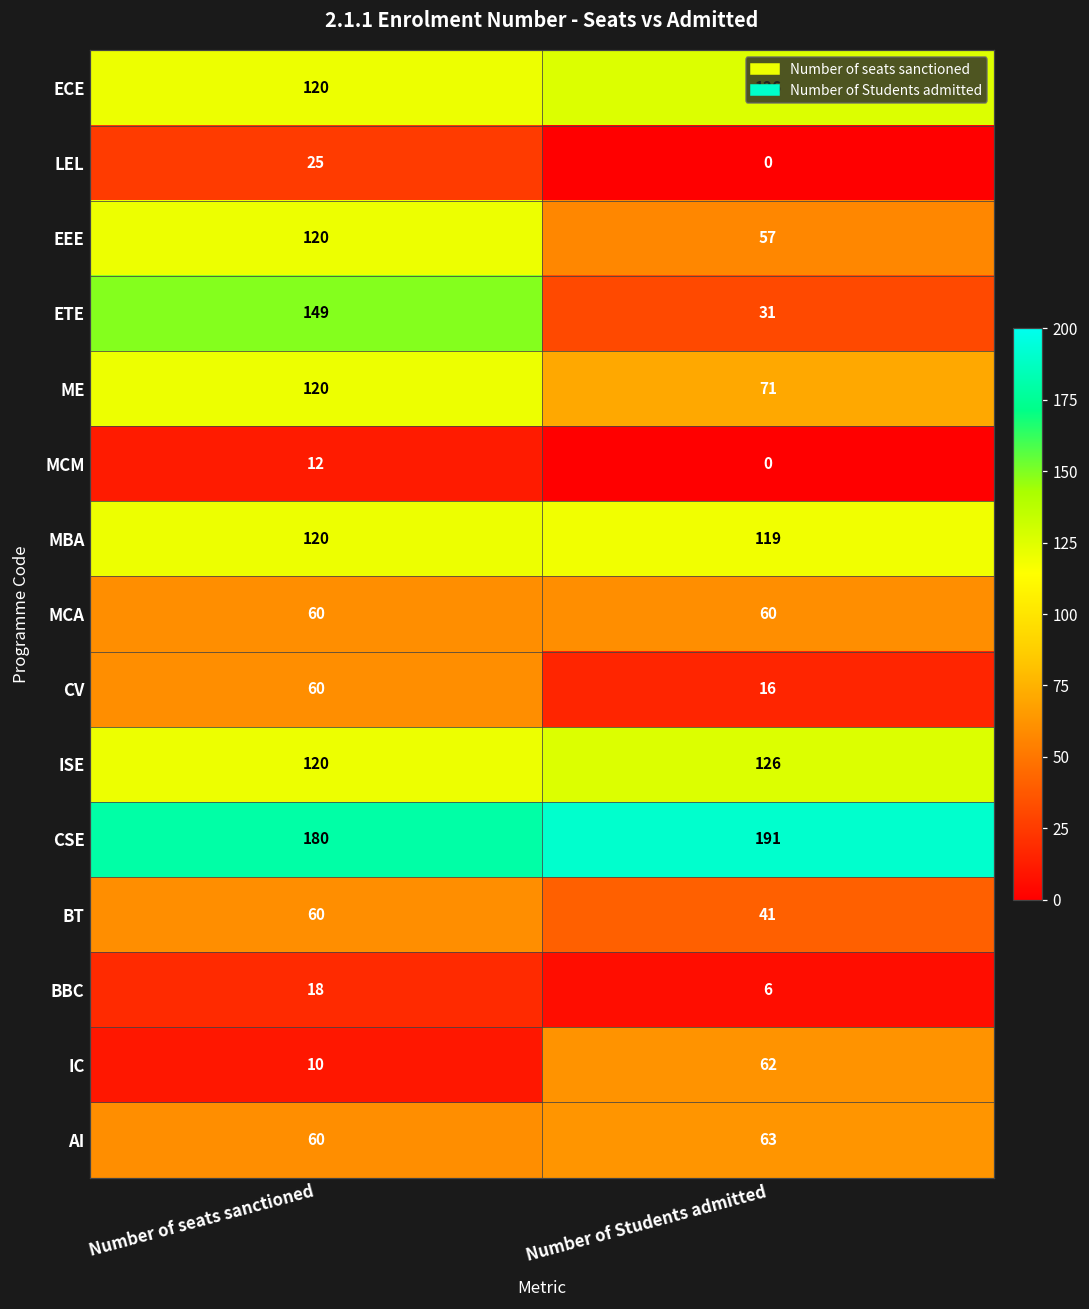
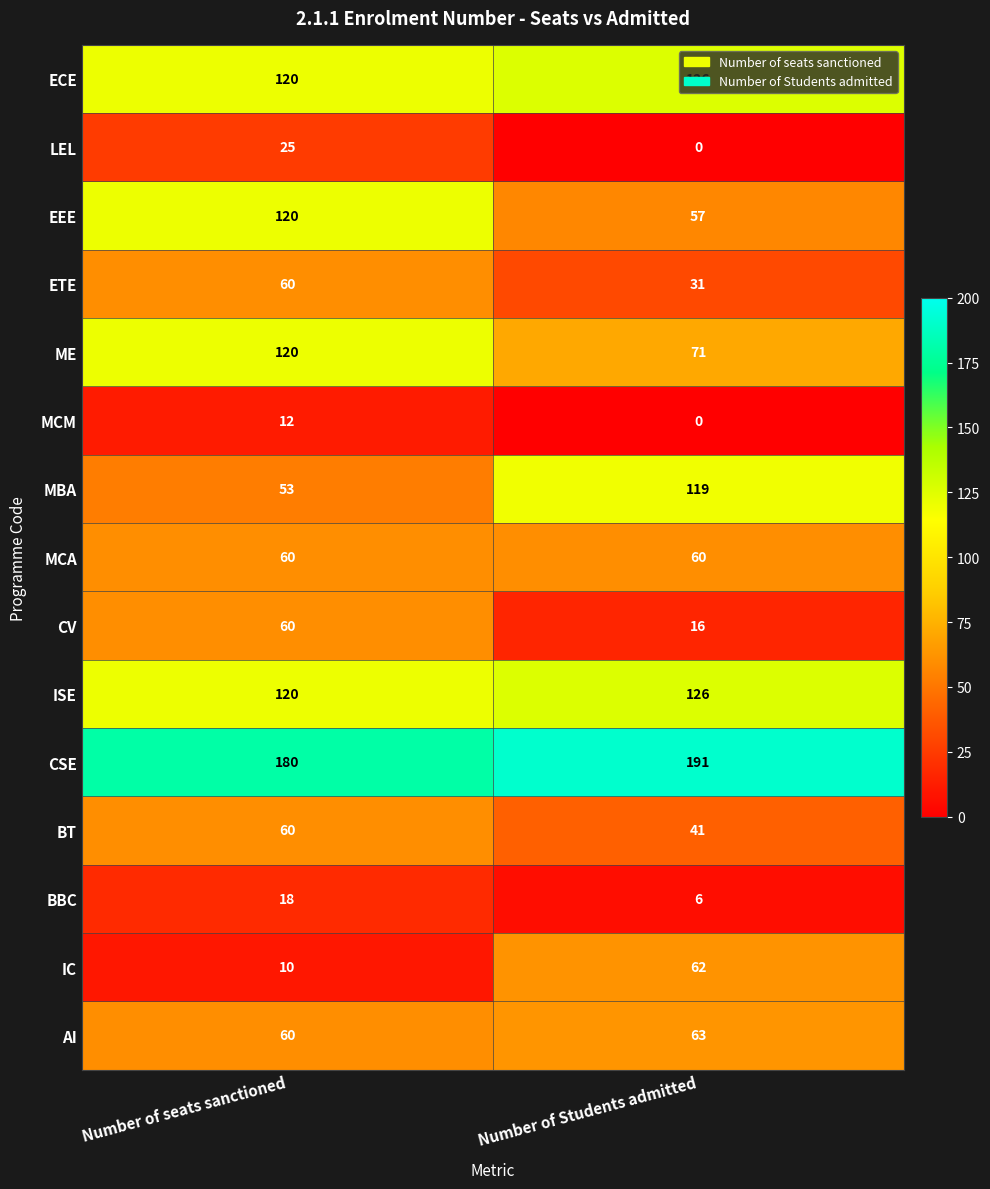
ETE, Number of seats sanctioned: 149 -> 60
MBA, Number of seats sanctioned: 120 -> 53
